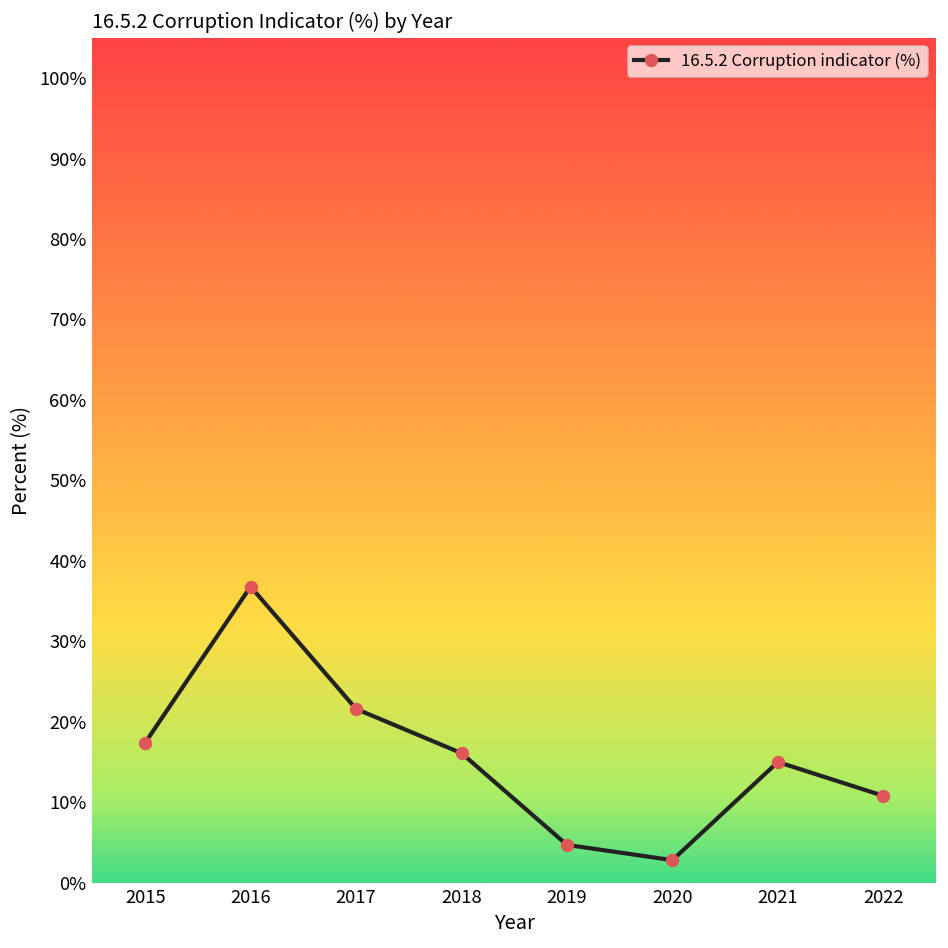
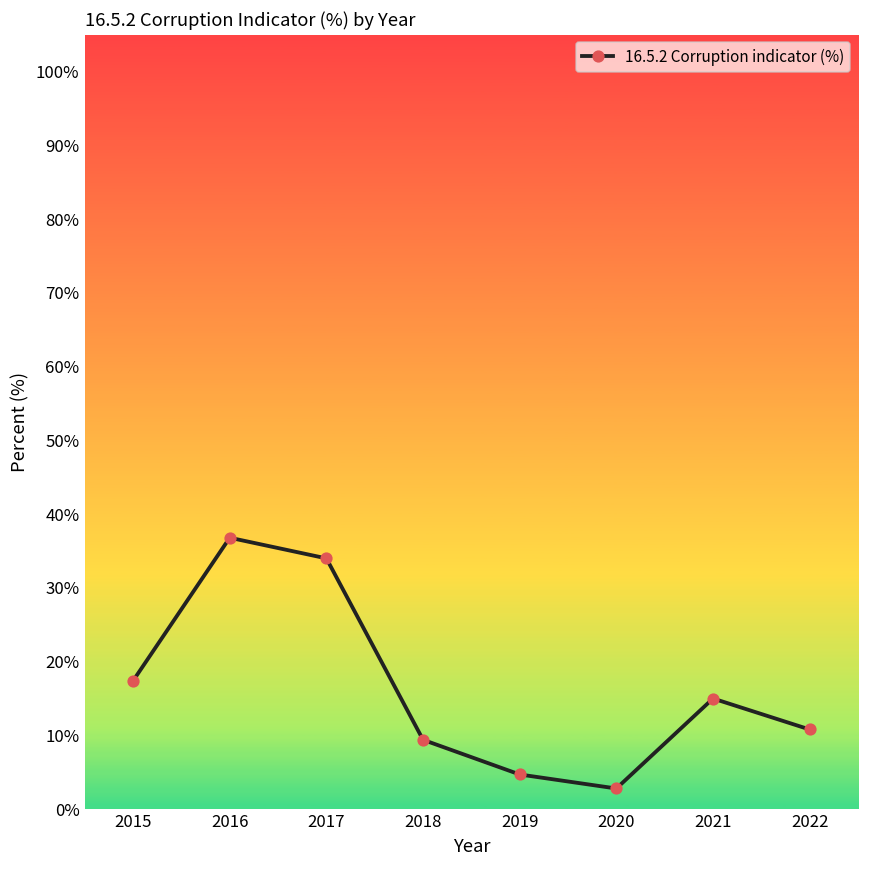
2017: 22% -> 34%
2018: 16% -> 9%
